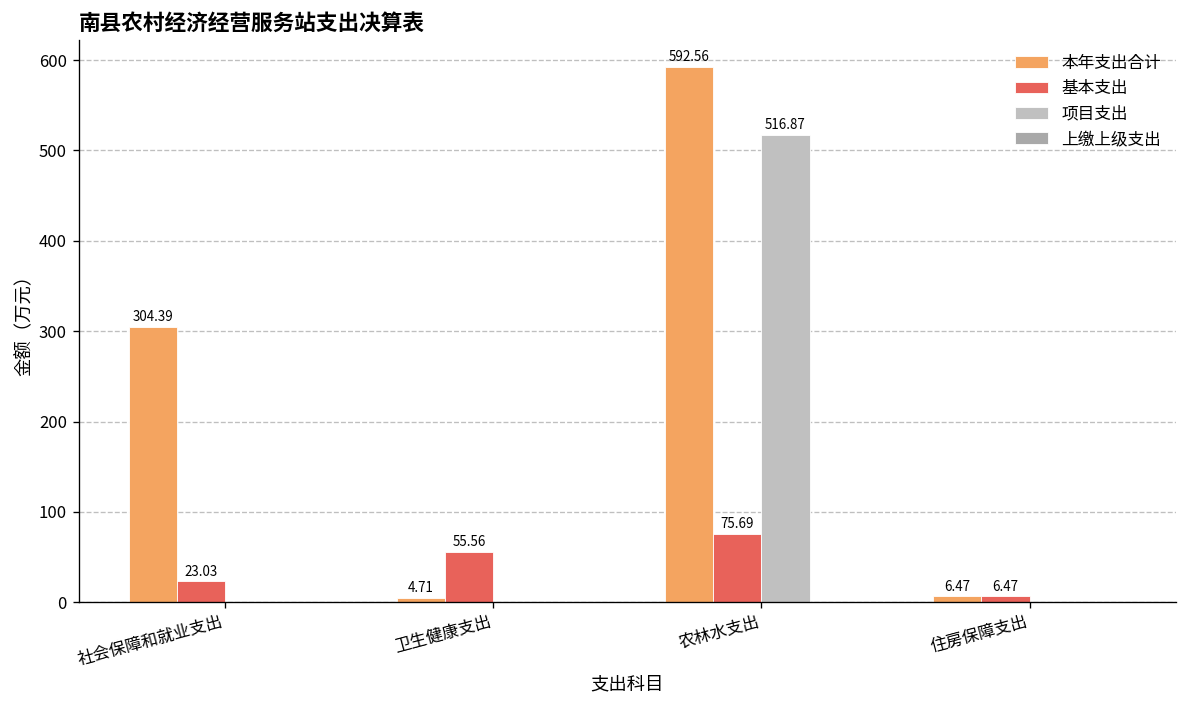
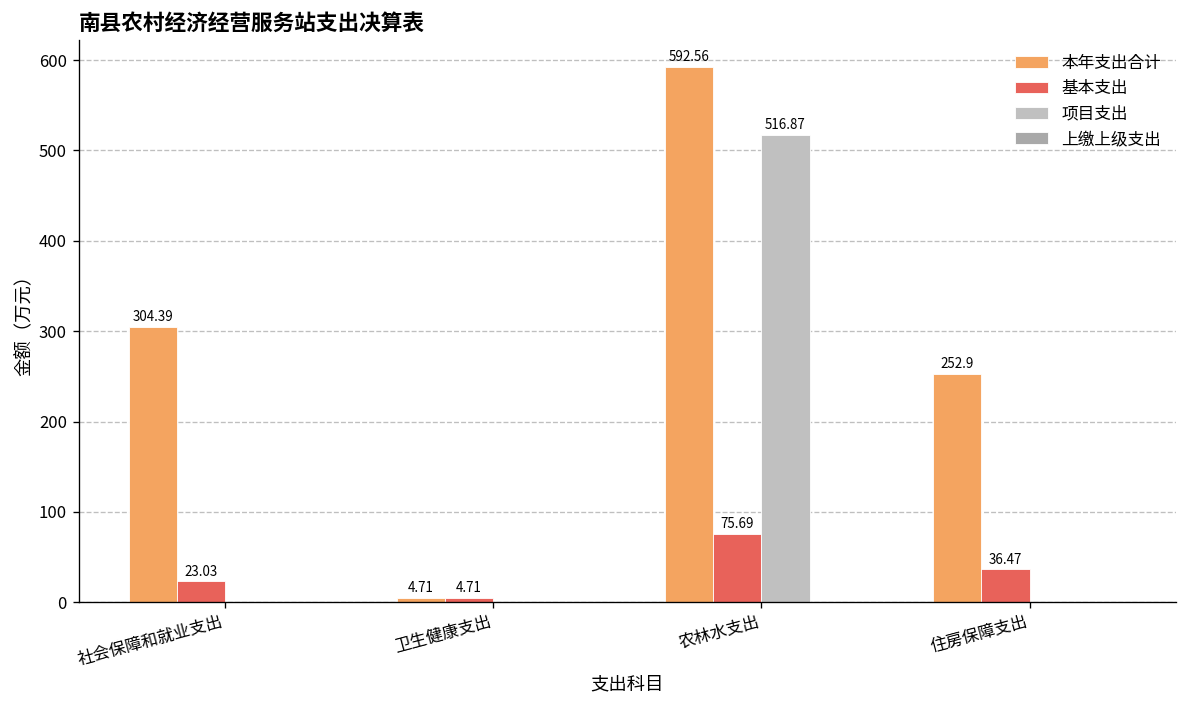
基本支出, 卫生健康支出: 55.56 -> 4.71
本年支出合计, 住房保障支出: 6.47 -> 252.9
基本支出, 住房保障支出: 6.47 -> 36.47
